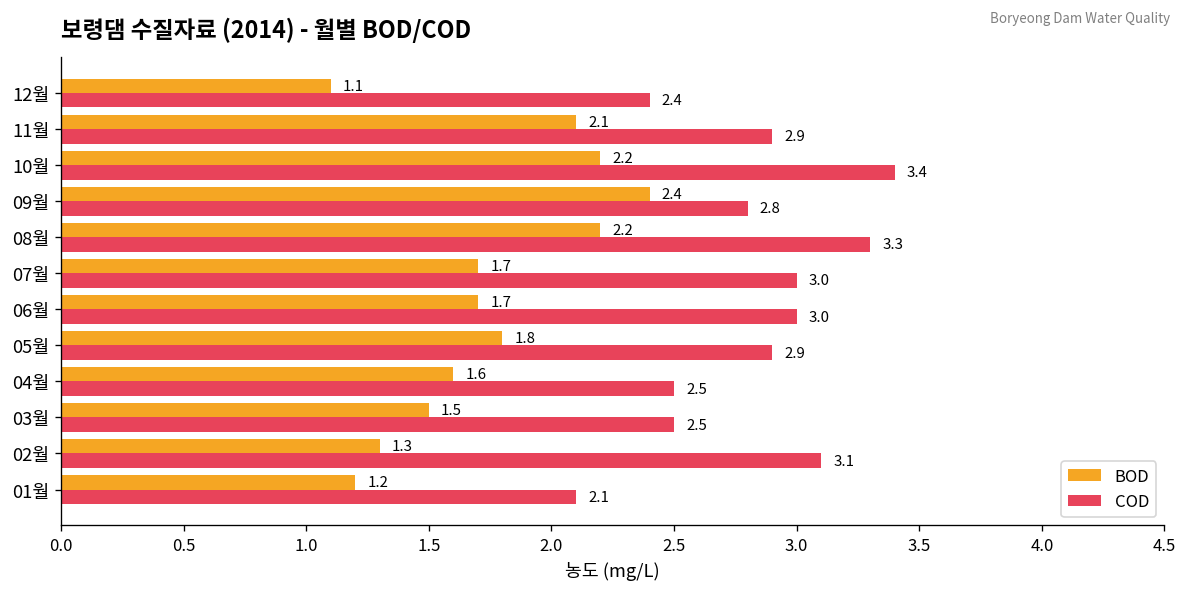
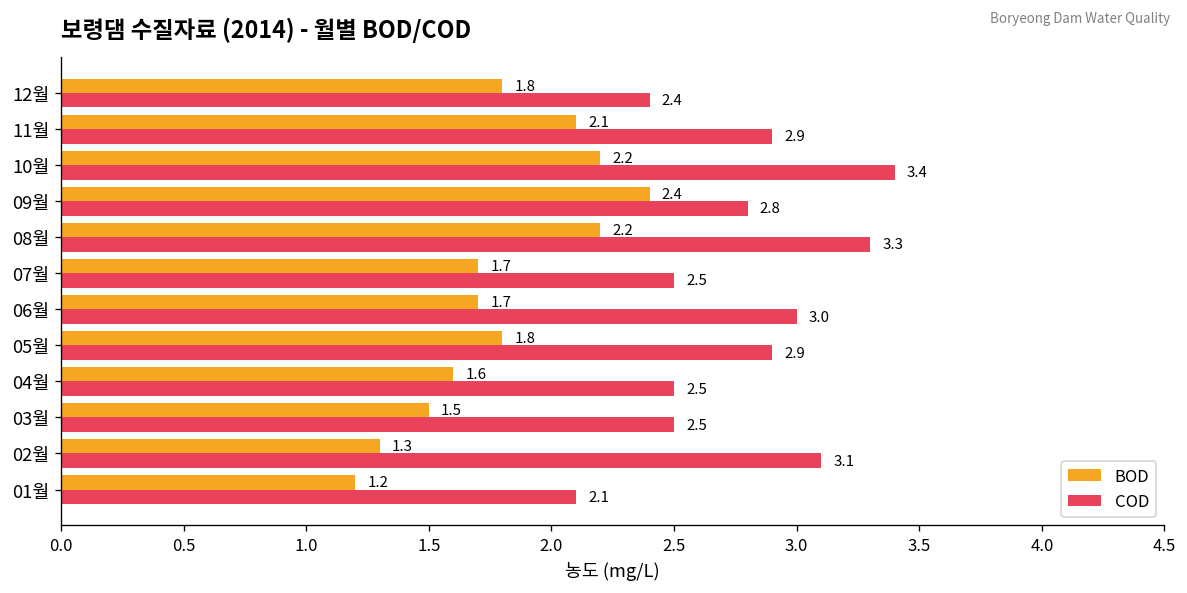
BOD, 12월: 1.1 -> 1.8
COD, 07월: 3.0 -> 2.5
